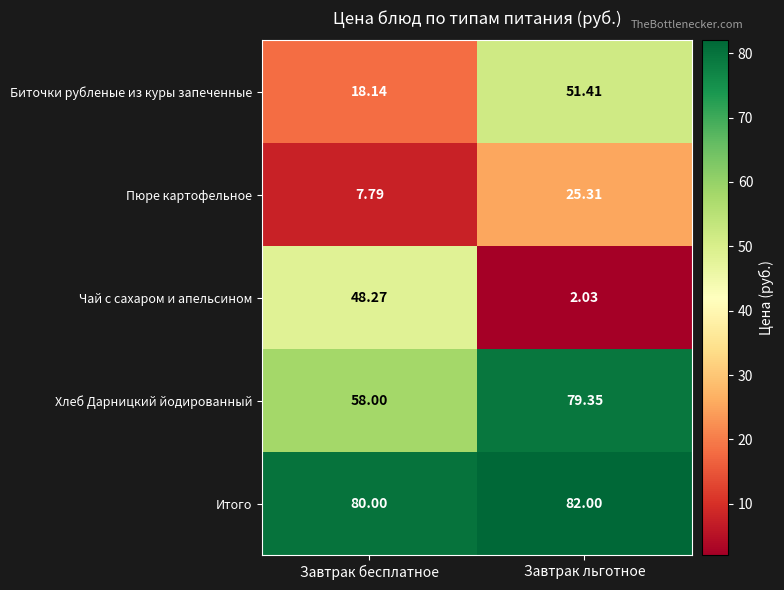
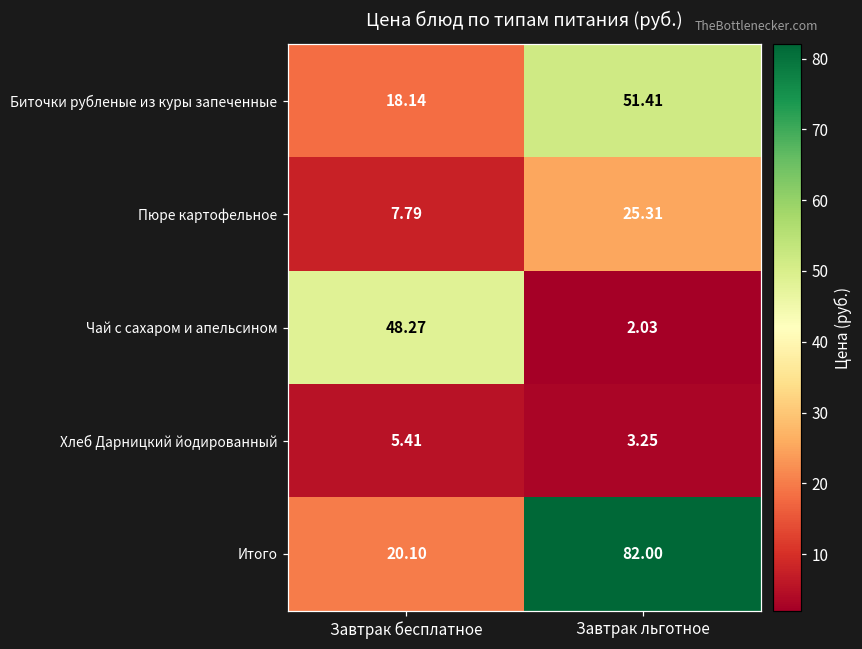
Хлеб Дарницкий йодированный, Завтрак бесплатное: 58.00 -> 5.41
Хлеб Дарницкий йодированный, Завтрак льготное: 79.35 -> 3.25
Итого, Завтрак бесплатное: 80.00 -> 20.10
